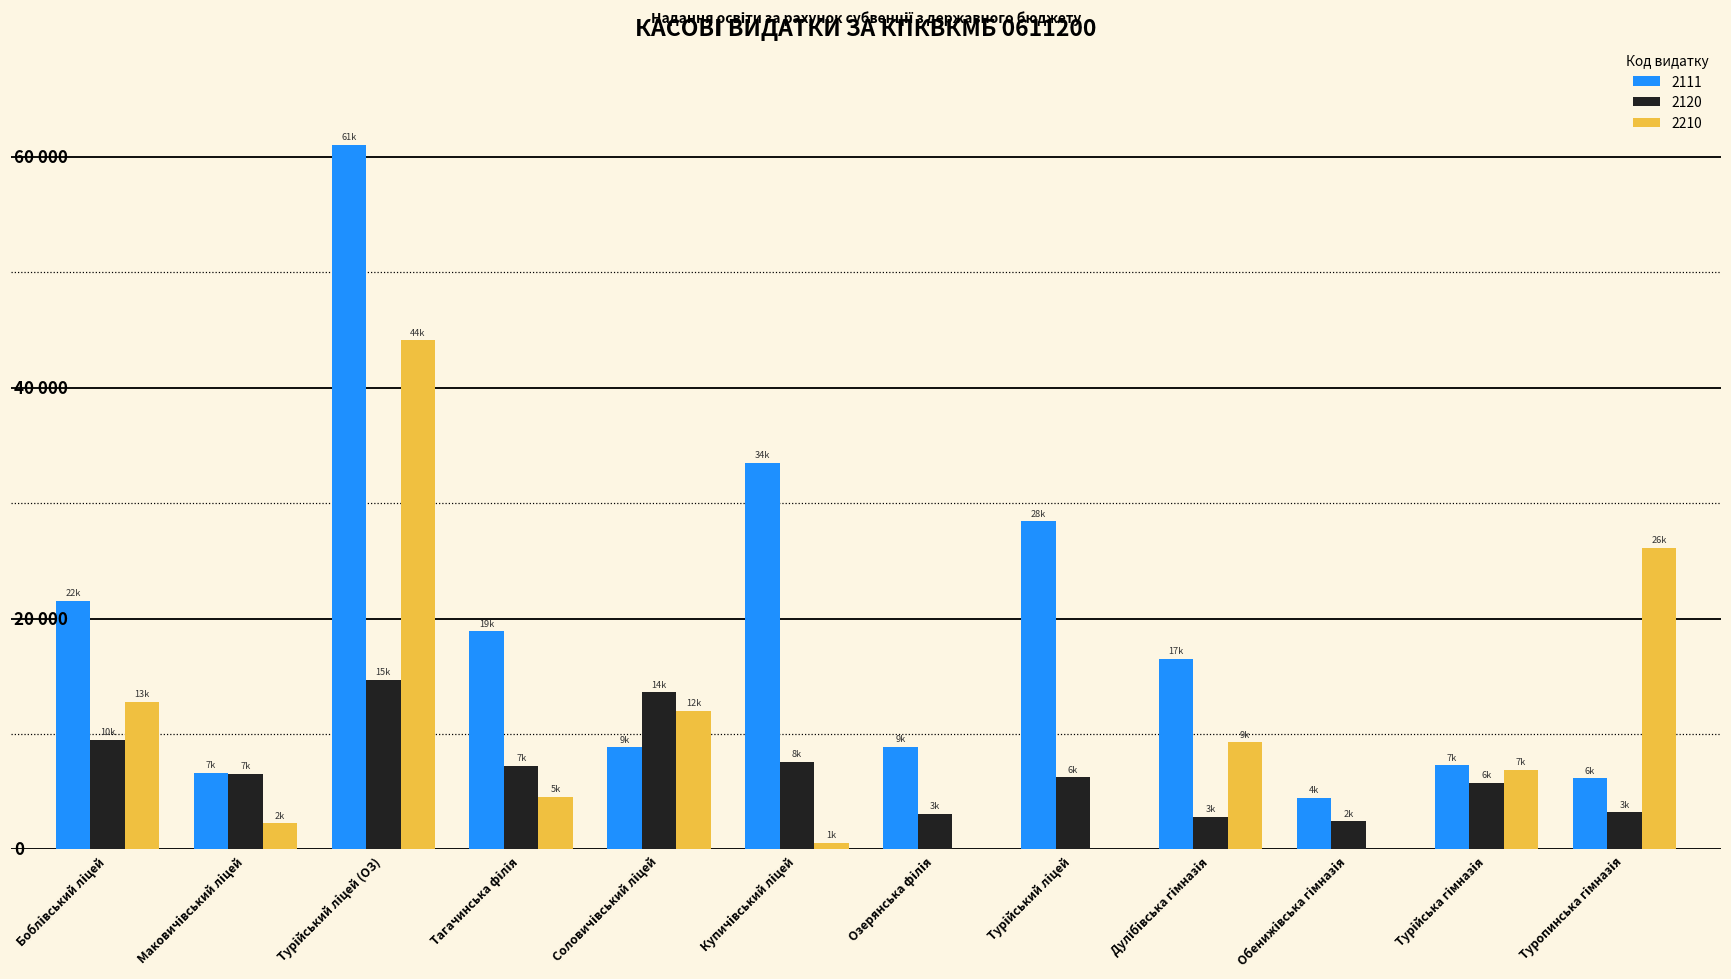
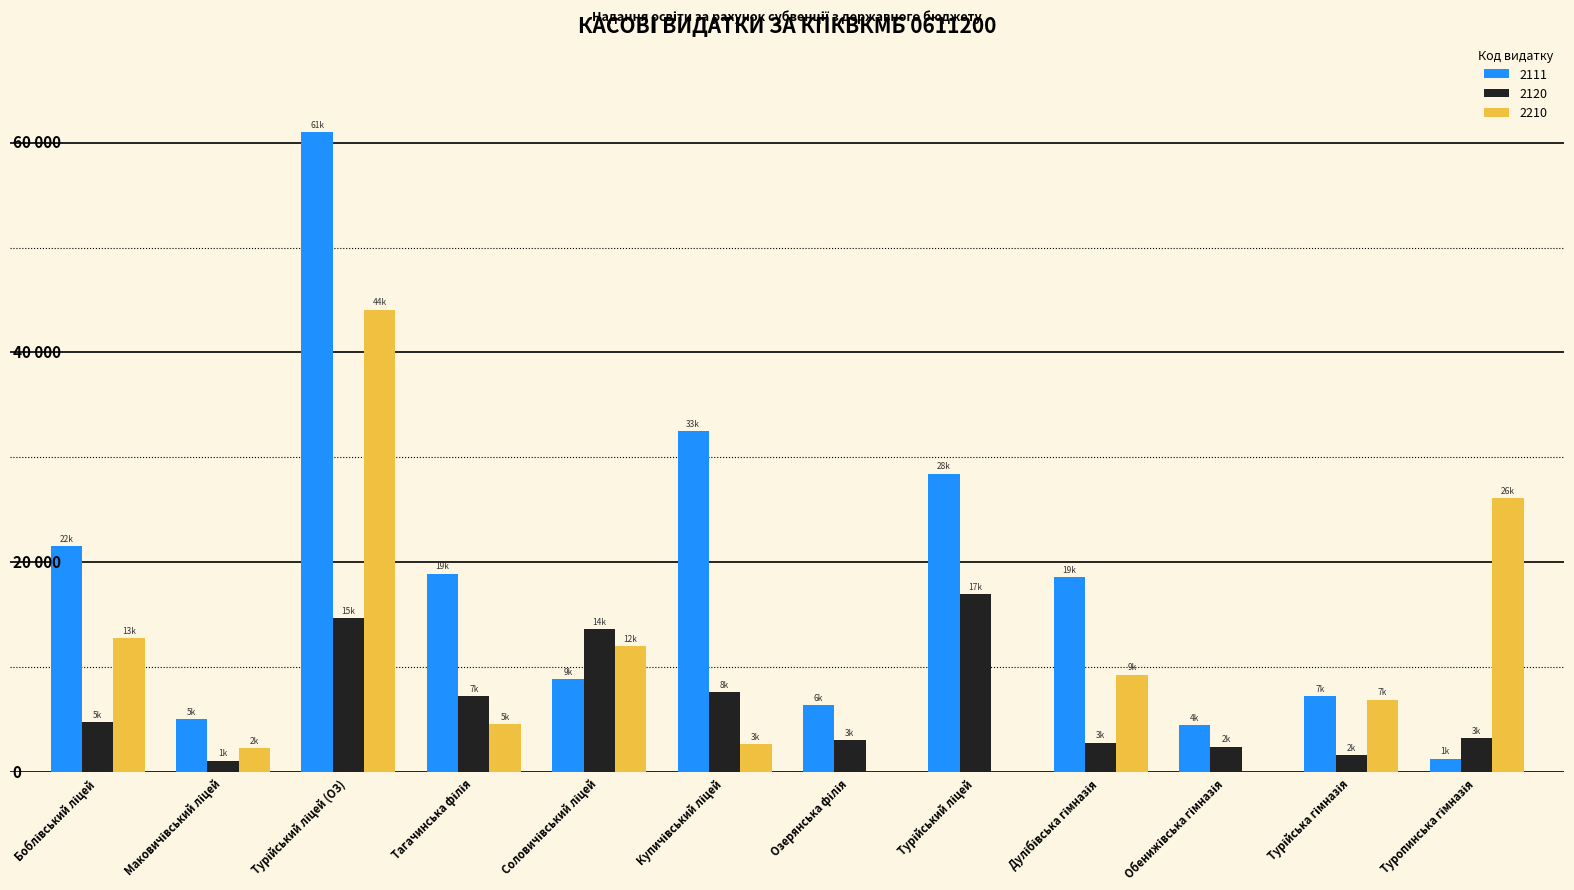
2120, Боблівський ліцей: 10k -> 5k
2111, Маковичівський ліцей: 7k -> 5k
2120, Маковичівський ліцей: 7k -> 1k
2111, Купичівський ліцей: 34k -> 33k
2210, Купичівський ліцей: 1k -> 3k
2111, Озерянська філія: 9k -> 6k
2120, Турійський ліцей: 6k -> 17k
2111, Дулібівська гімназія: 17k -> 19k
2120, Турійська гімназія: 6k -> 2k
2111, Туропинська гімназія: 6k -> 1k
